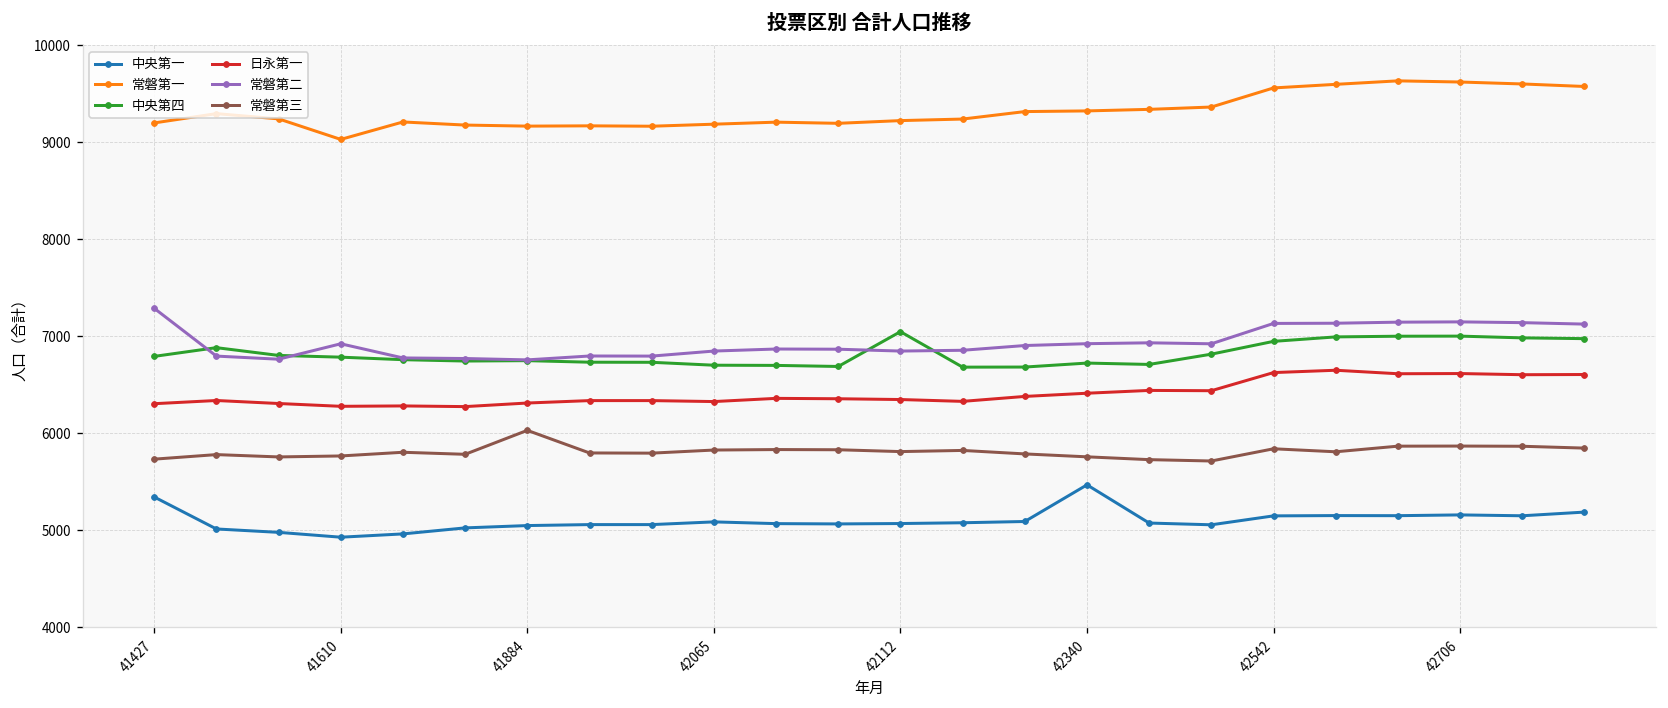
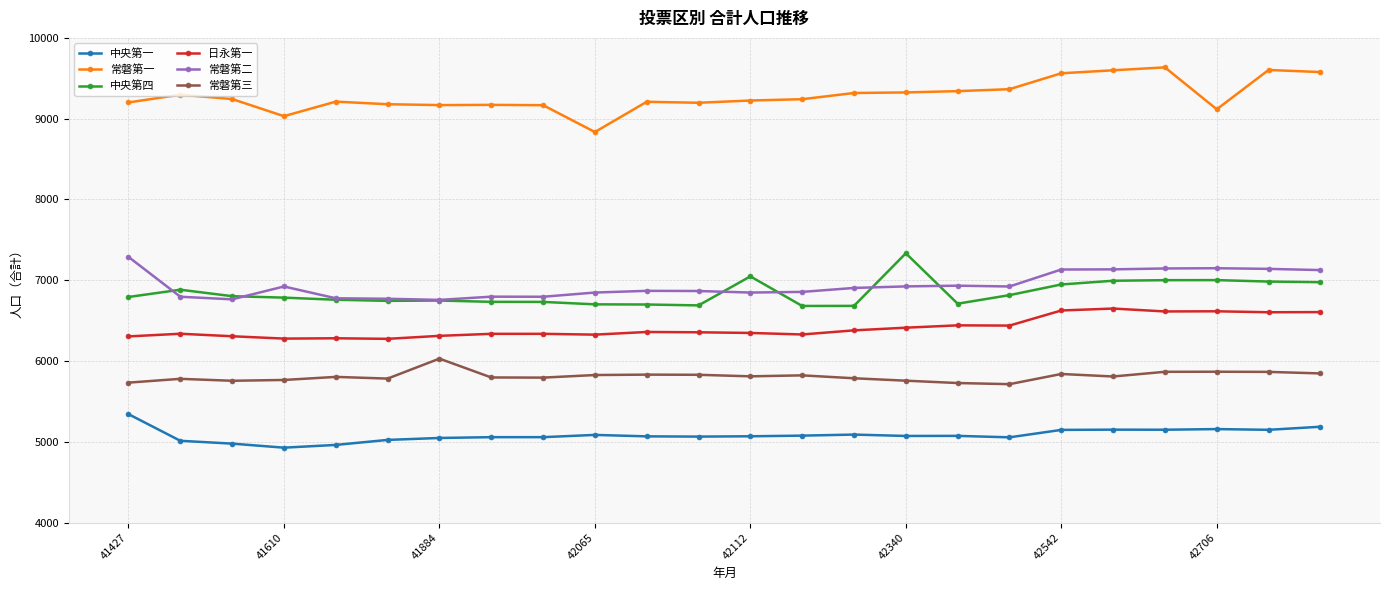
常磐第一, 42065: 9200 -> 8800
中央第一, 42340: 5500 -> 5100
中央第四, 42340: 6700 -> 7300
常磐第一, 42706: 9600 -> 9100
